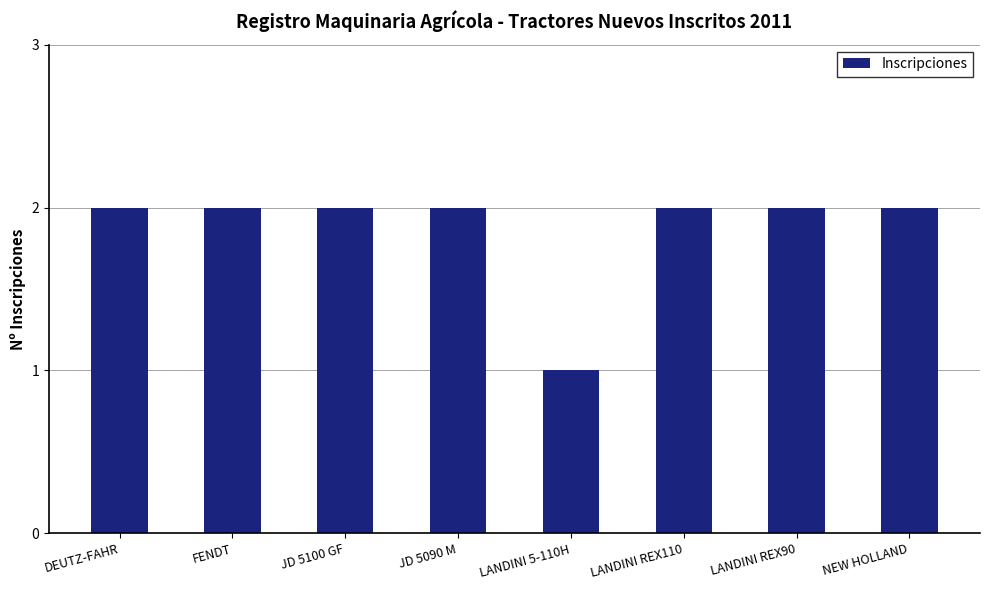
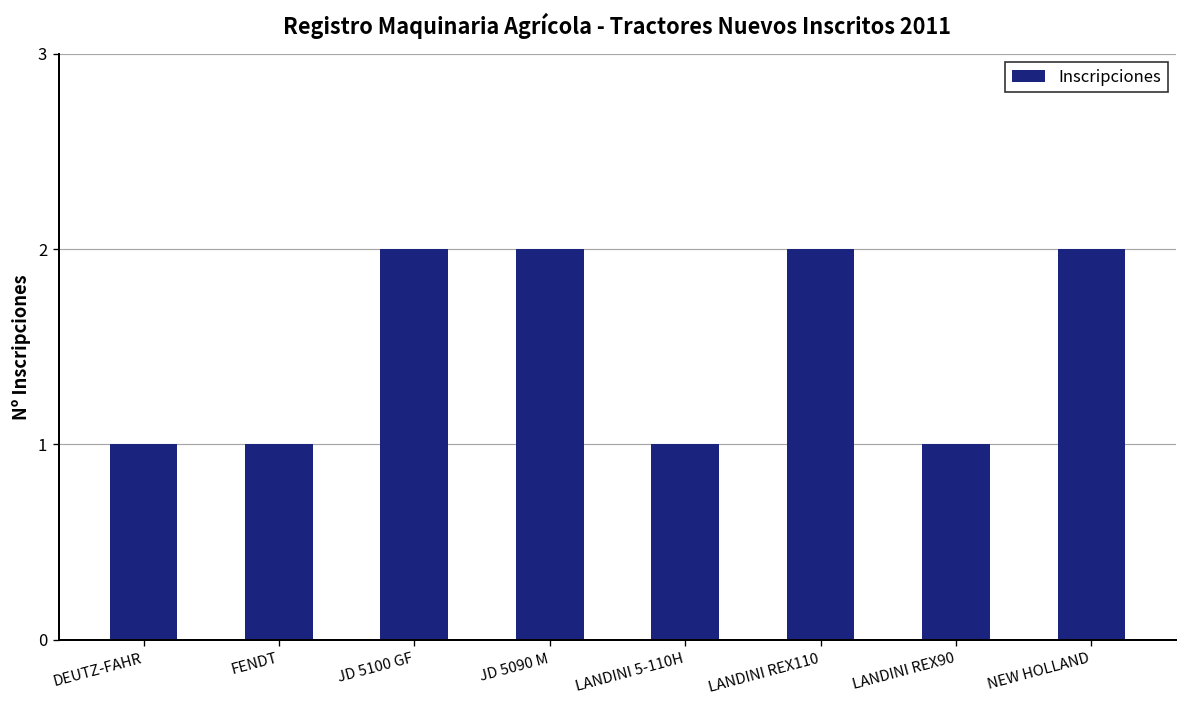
DEUTZ-FAHR: 2 -> 1
FENDT: 2 -> 1
LANDINI REX90: 2 -> 1
